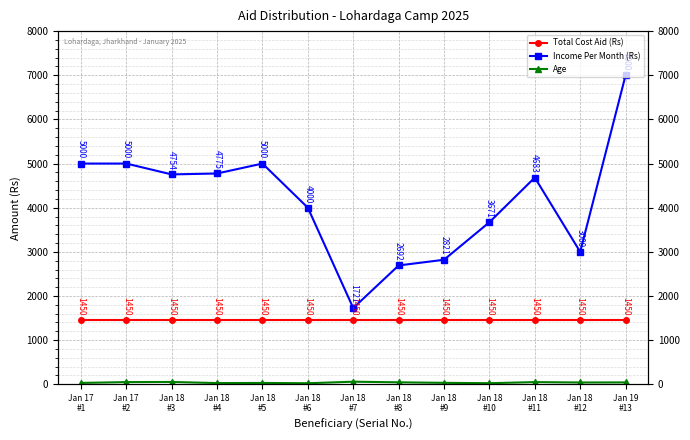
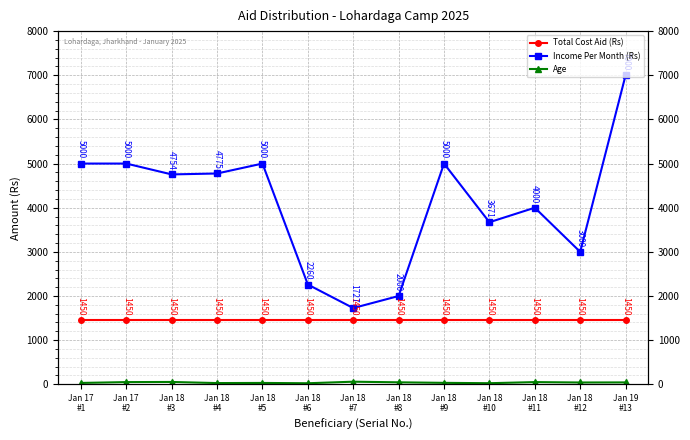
Income Per Month (Rs), Jan 18 #6: 4000 -> 2260
Income Per Month (Rs), Jan 18 #8: 2692 -> 2000
Income Per Month (Rs), Jan 18 #9: 2821 -> 5000
Income Per Month (Rs), Jan 18 #11: 4683 -> 4000
